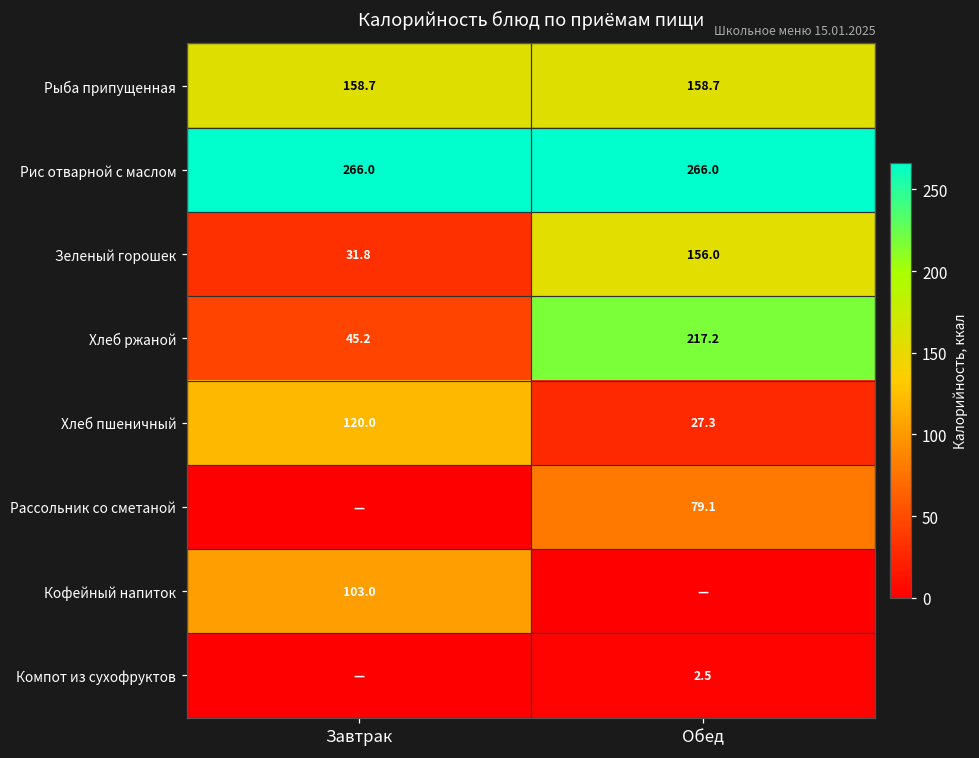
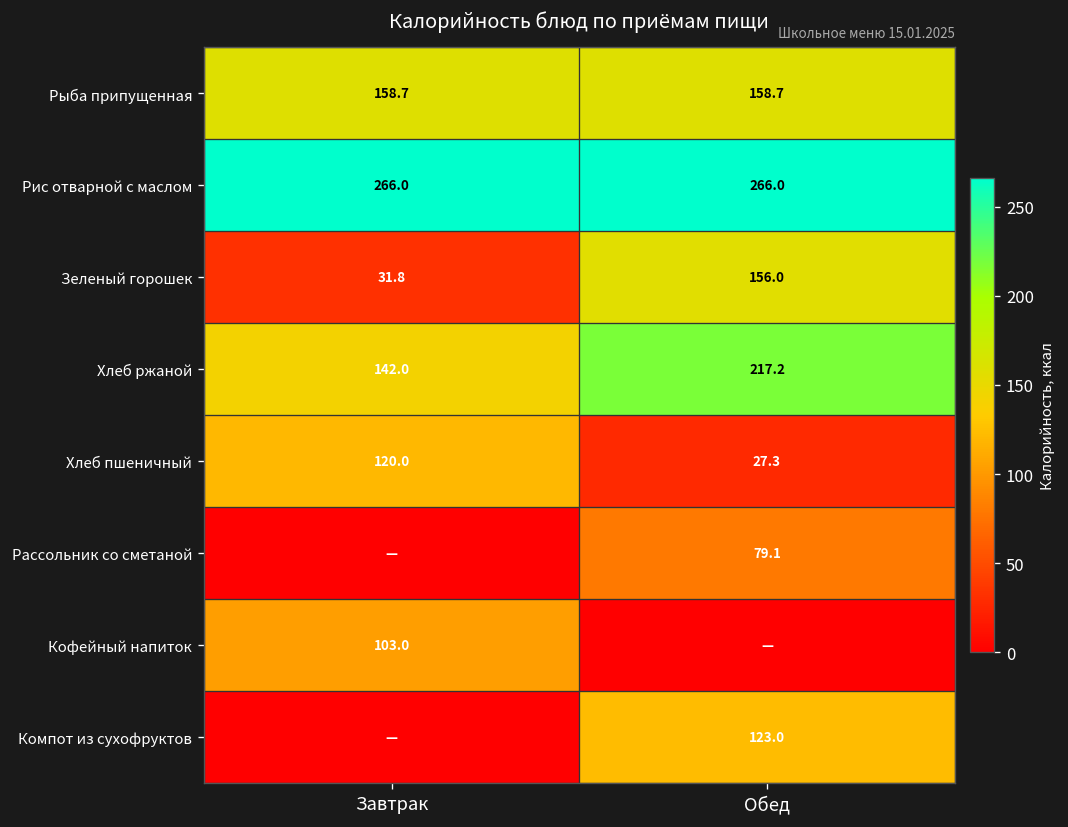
Хлеб ржаной, Завтрак: 45.2 -> 142.0
Компот из сухофруктов, Обед: 2.5 -> 123.0
